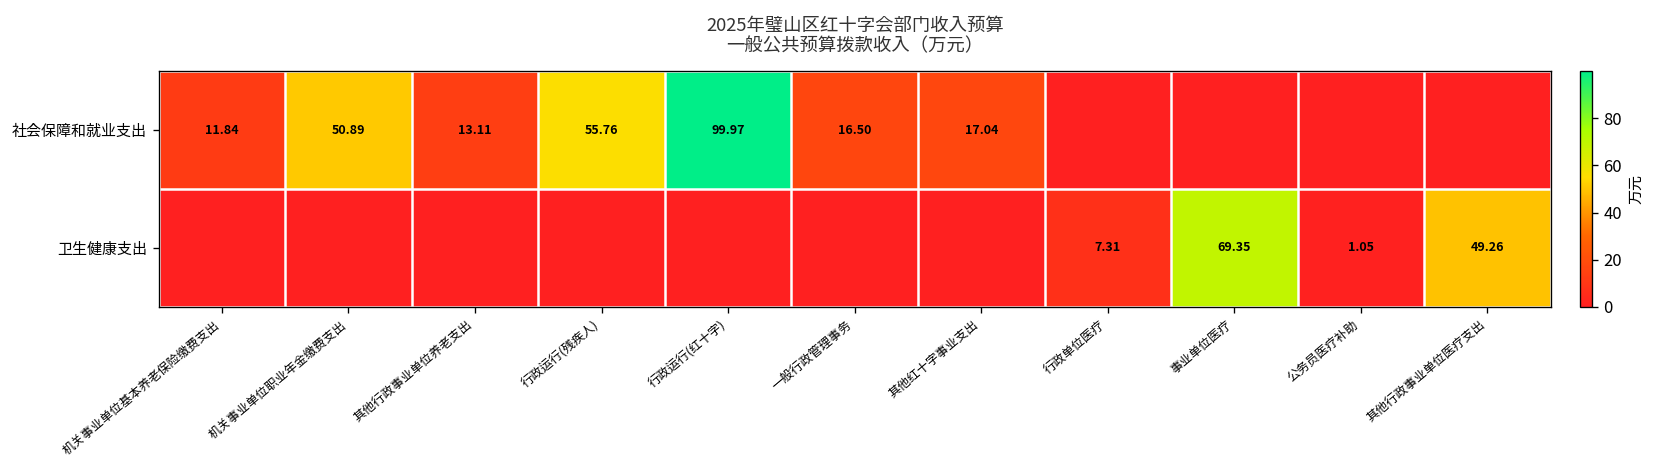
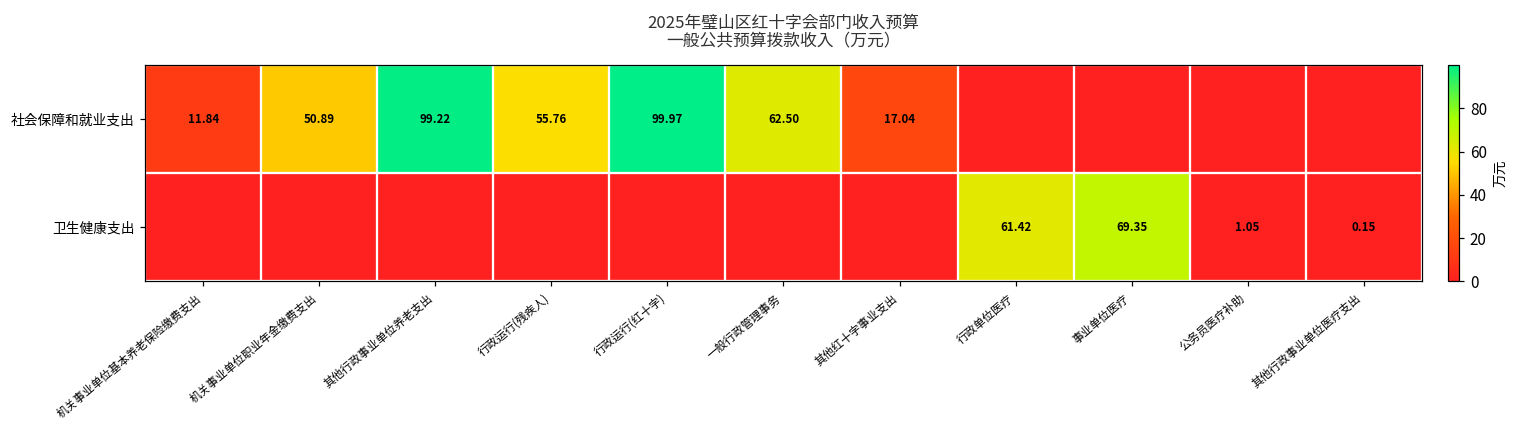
社会保障和就业支出, 其他行政事业单位养老支出: 13.11 -> 99.22
社会保障和就业支出, 一般行政管理事务: 16.50 -> 62.50
卫生健康支出, 行政单位医疗: 7.31 -> 61.42
卫生健康支出, 其他行政事业单位医疗支出: 49.26 -> 0.15
